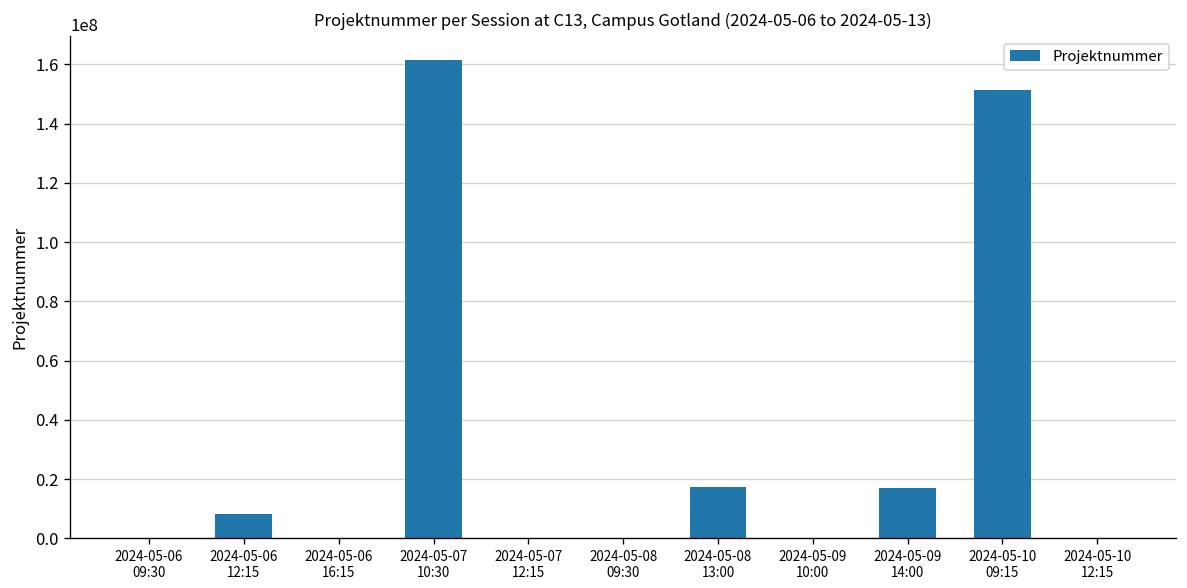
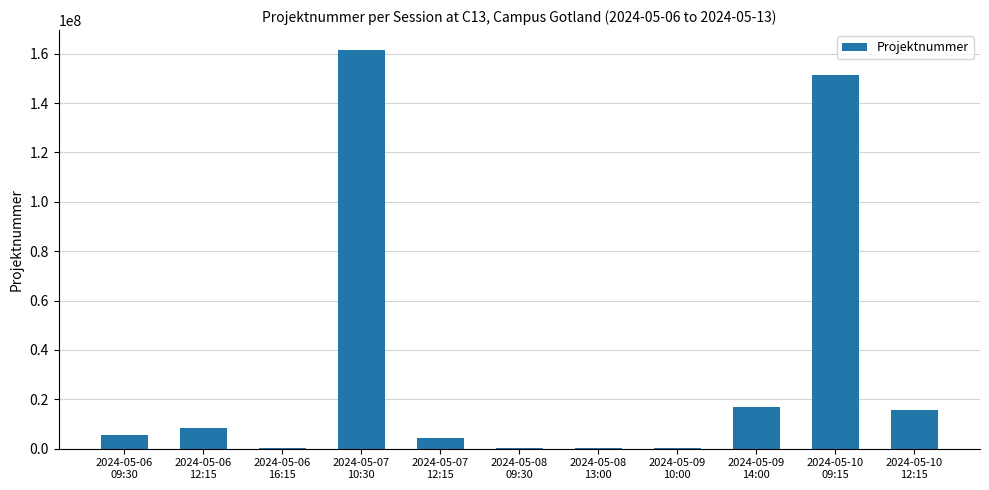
2024-05-06 09:30: 0 -> 5000000
2024-05-07 12:15: 0 -> 4000000
2024-05-08 13:00: 17000000 -> 0
2024-05-10 12:15: 0 -> 16000000
